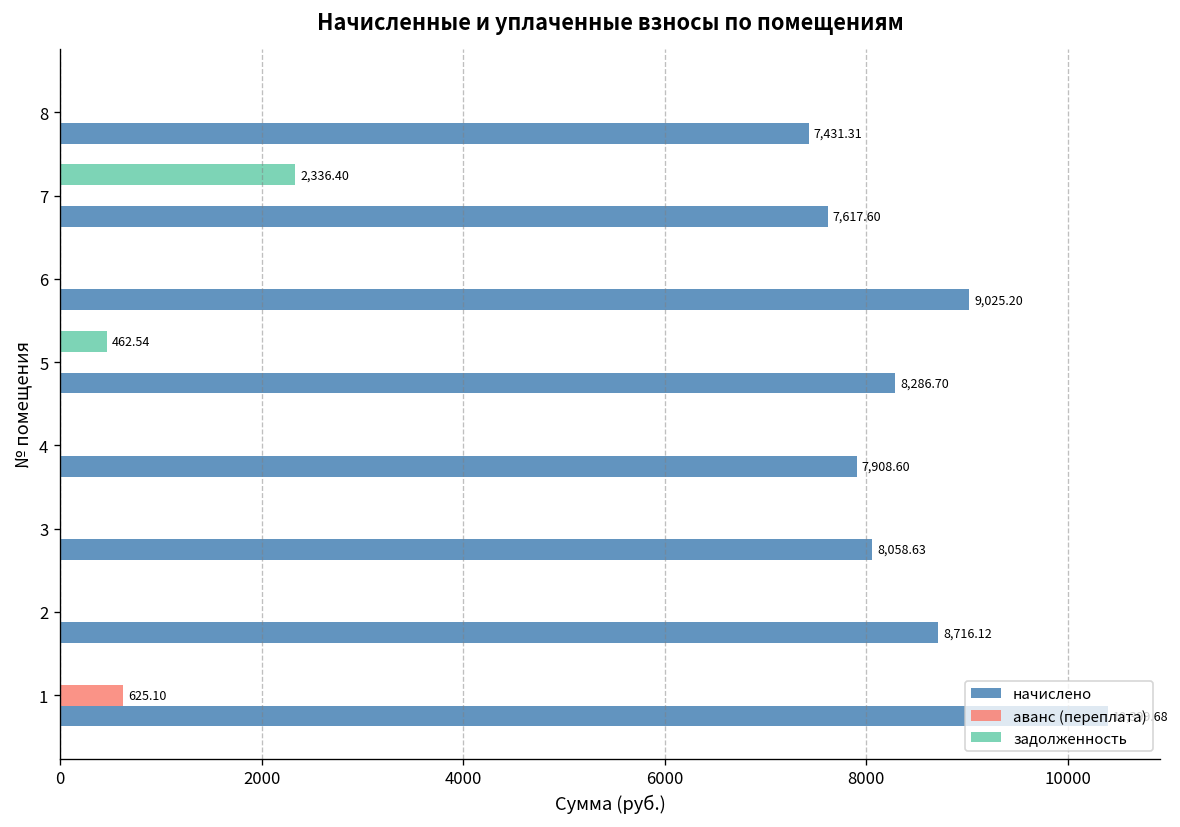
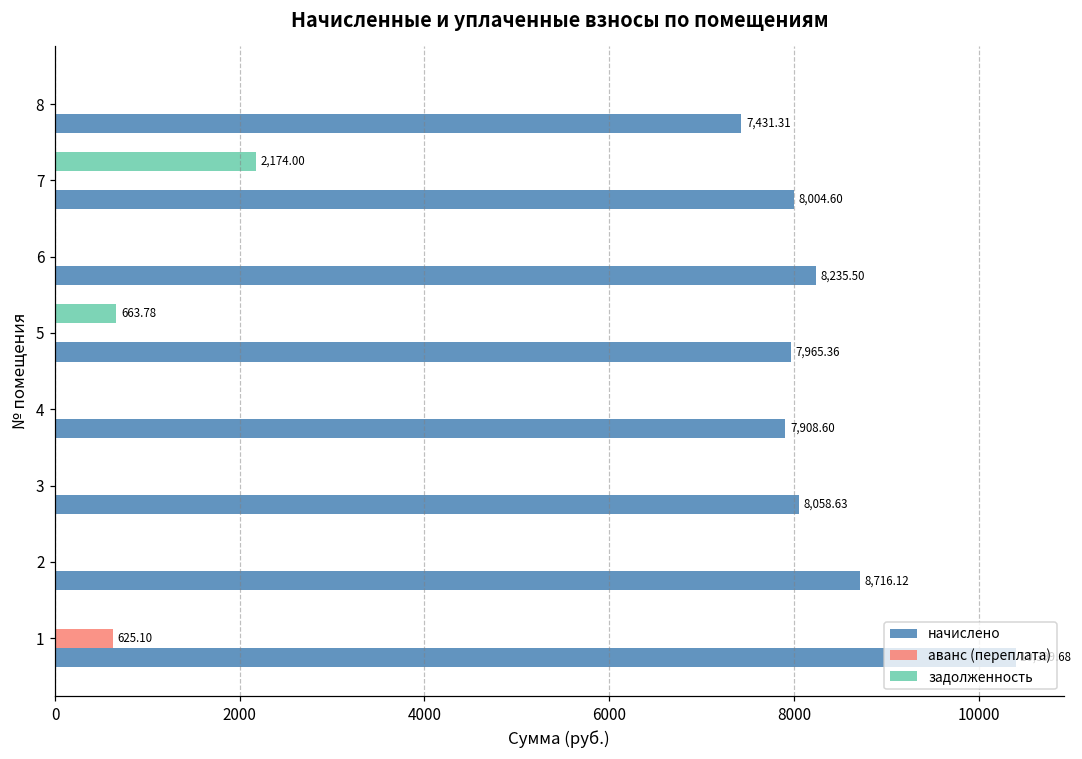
задолженность, 7: 2,336.40 -> 2,174.00
начислено, 7: 7,617.60 -> 8,004.60
начислено, 6: 9,025.20 -> 8,235.50
задолженность, 5: 462.54 -> 663.78
начислено, 5: 8,286.70 -> 7,965.36
